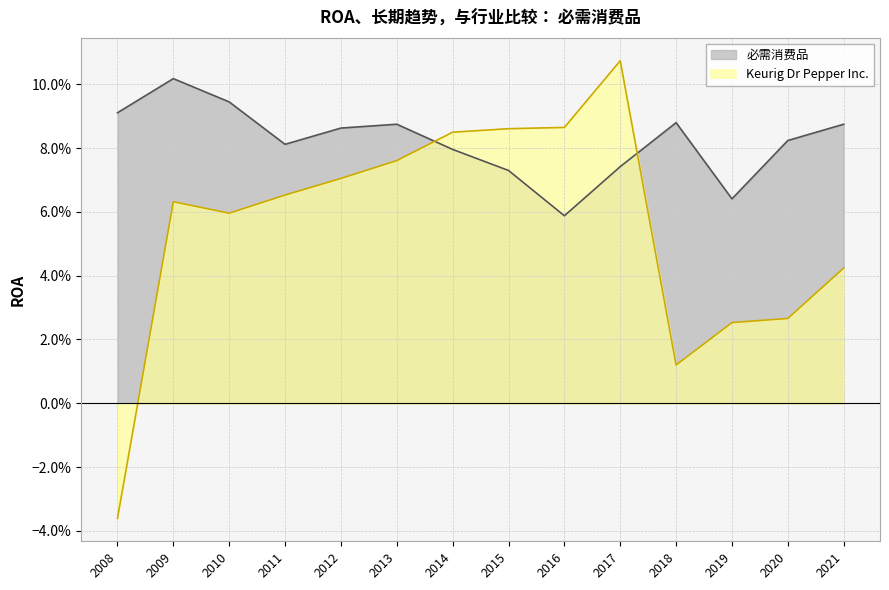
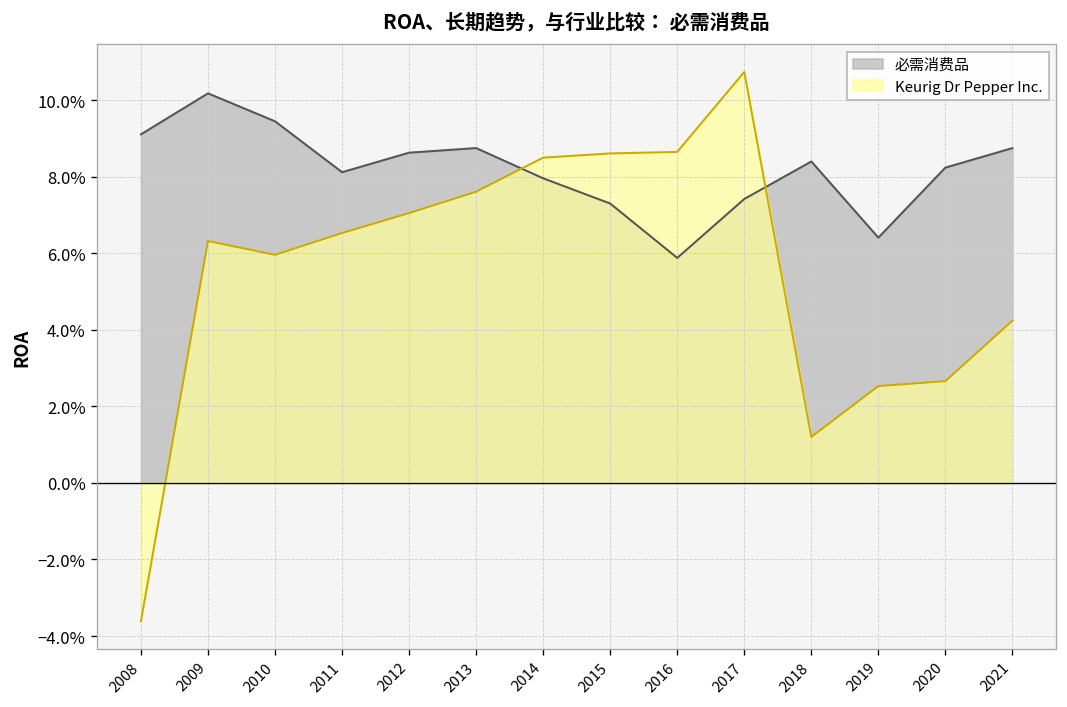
必需消费品, 2018: 8.8% -> 8.4%
